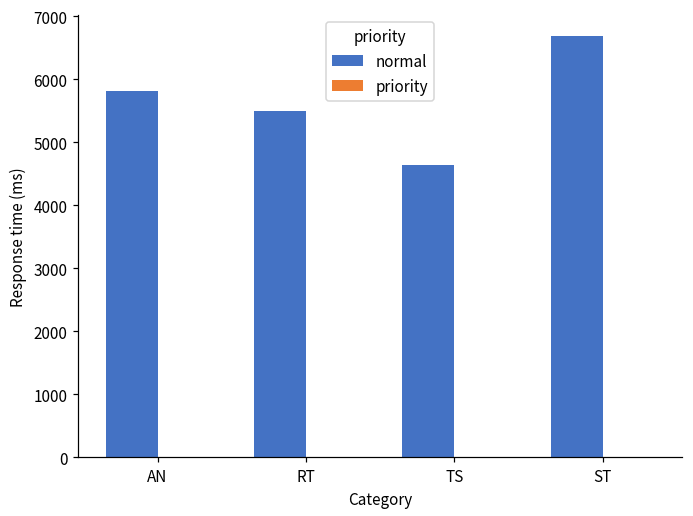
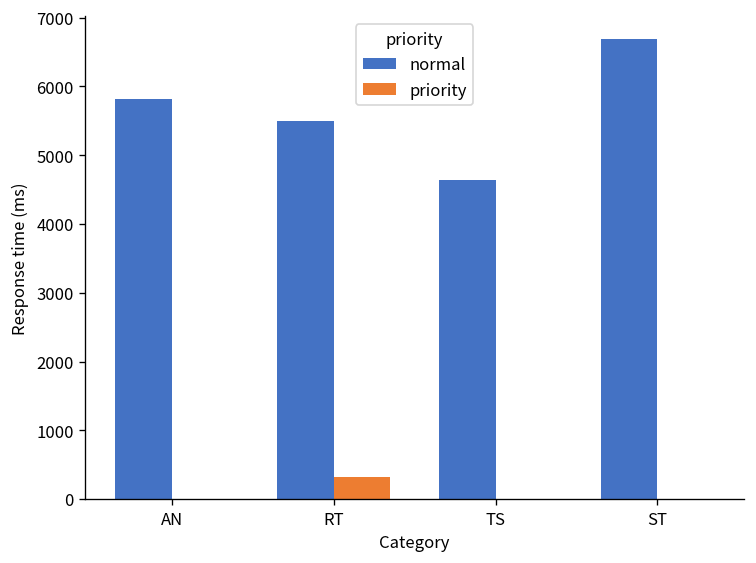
priority, RT: 0 -> 300
